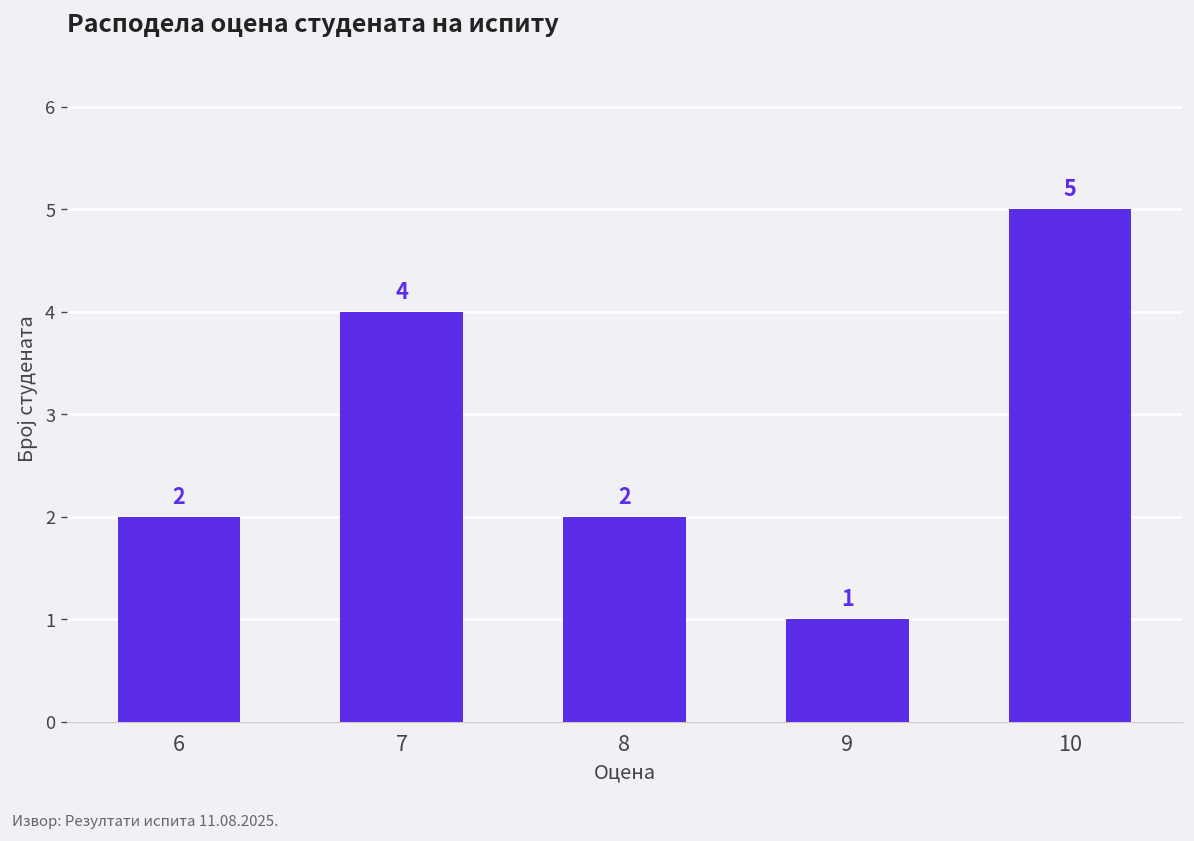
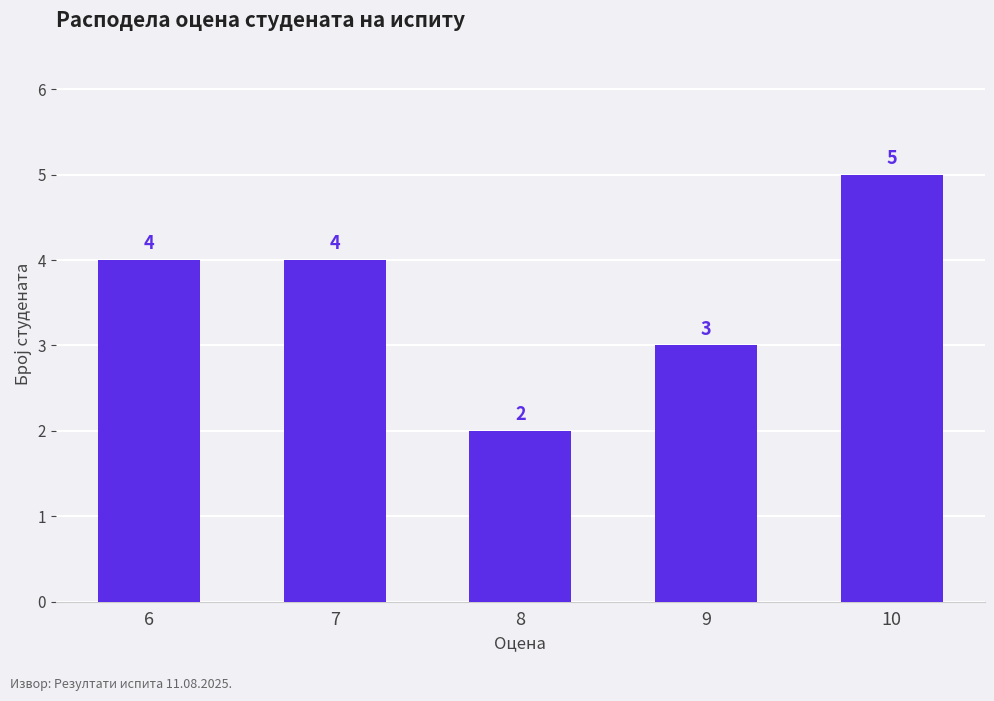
6: 2 -> 4
9: 1 -> 3
